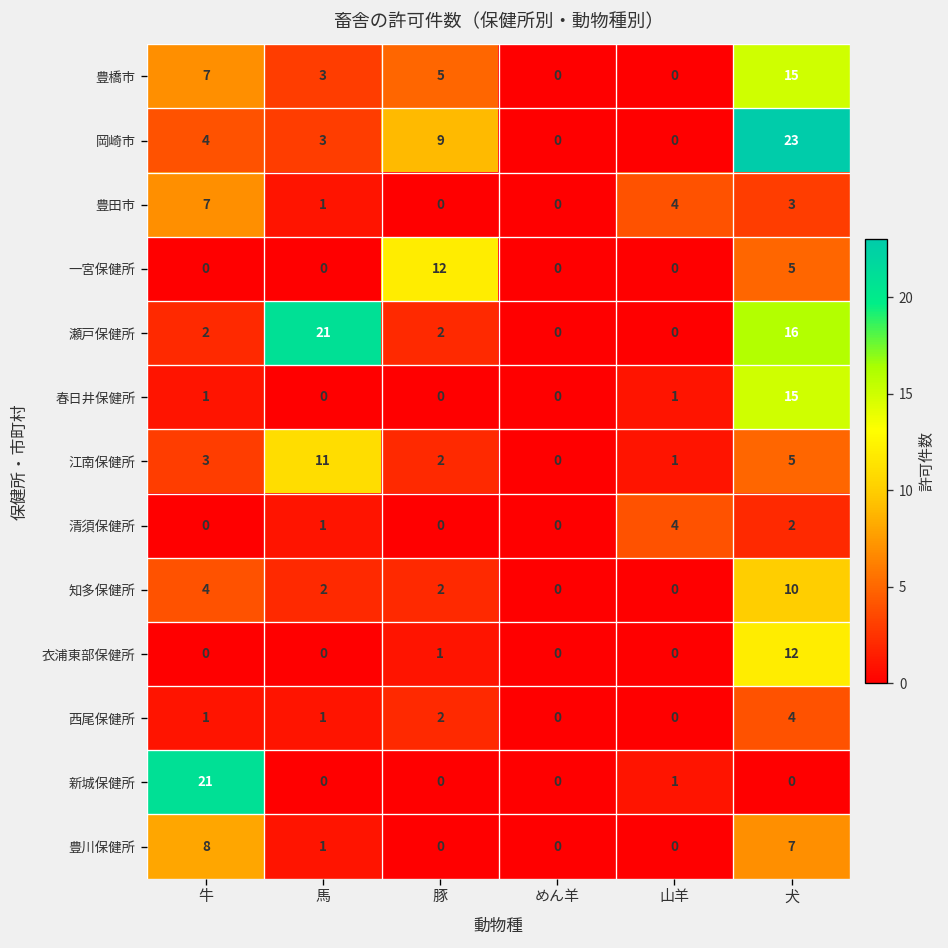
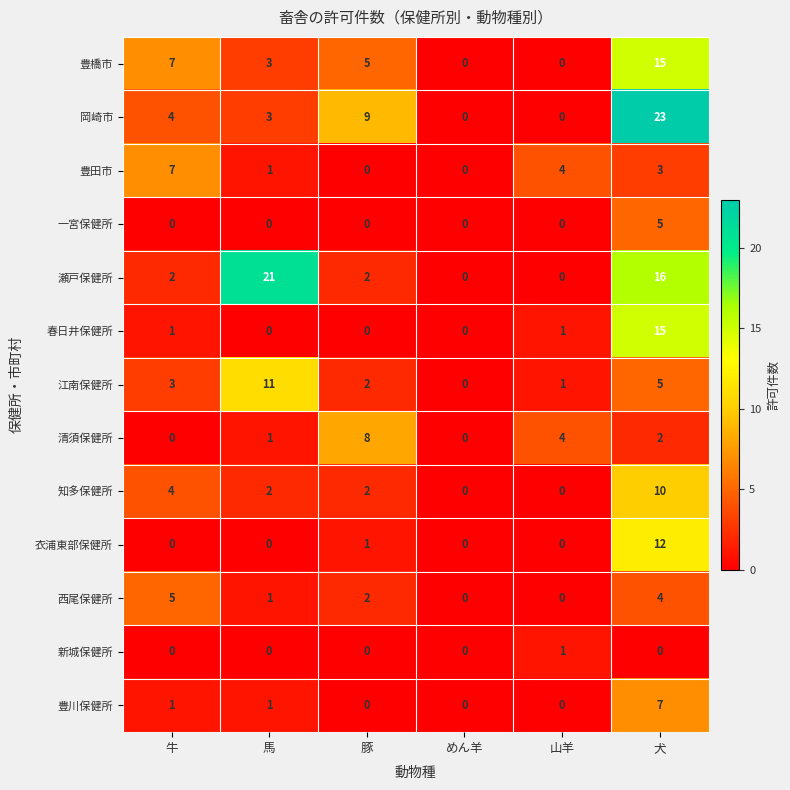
一宮保健所, 豚: 12 -> 0
清須保健所, 豚: 0 -> 8
西尾保健所, 牛: 1 -> 5
新城保健所, 牛: 21 -> 0
豊川保健所, 牛: 8 -> 1
